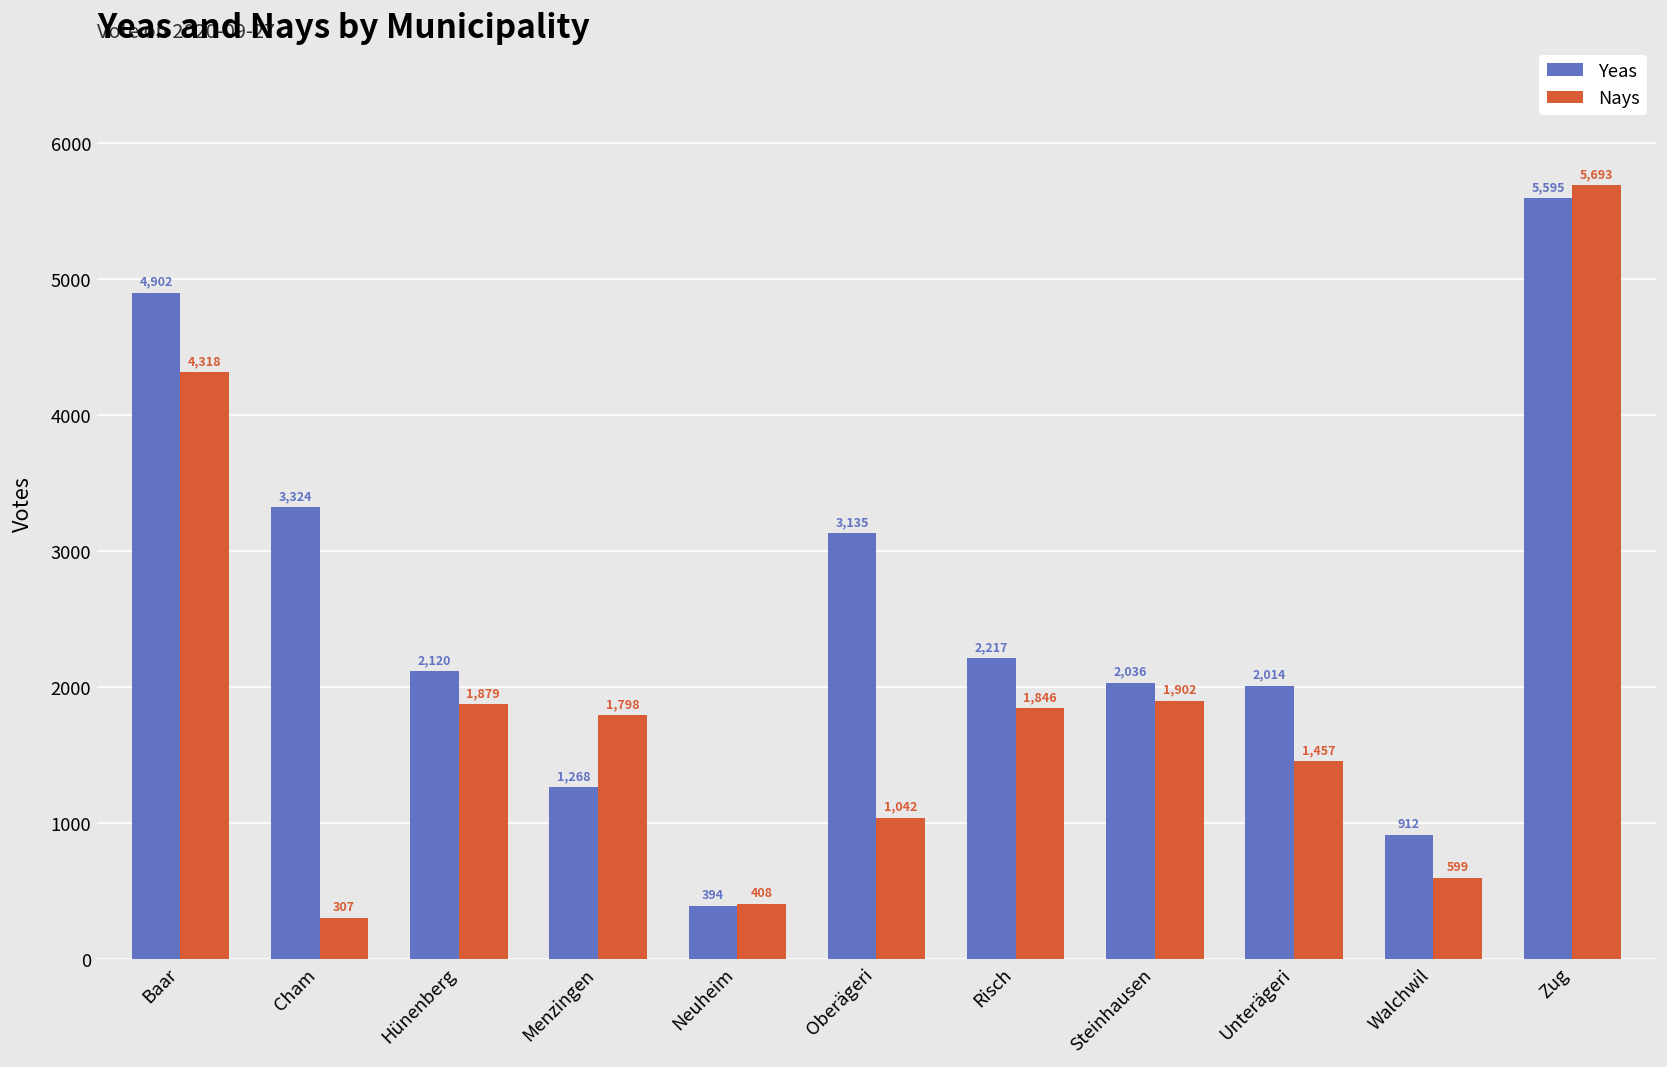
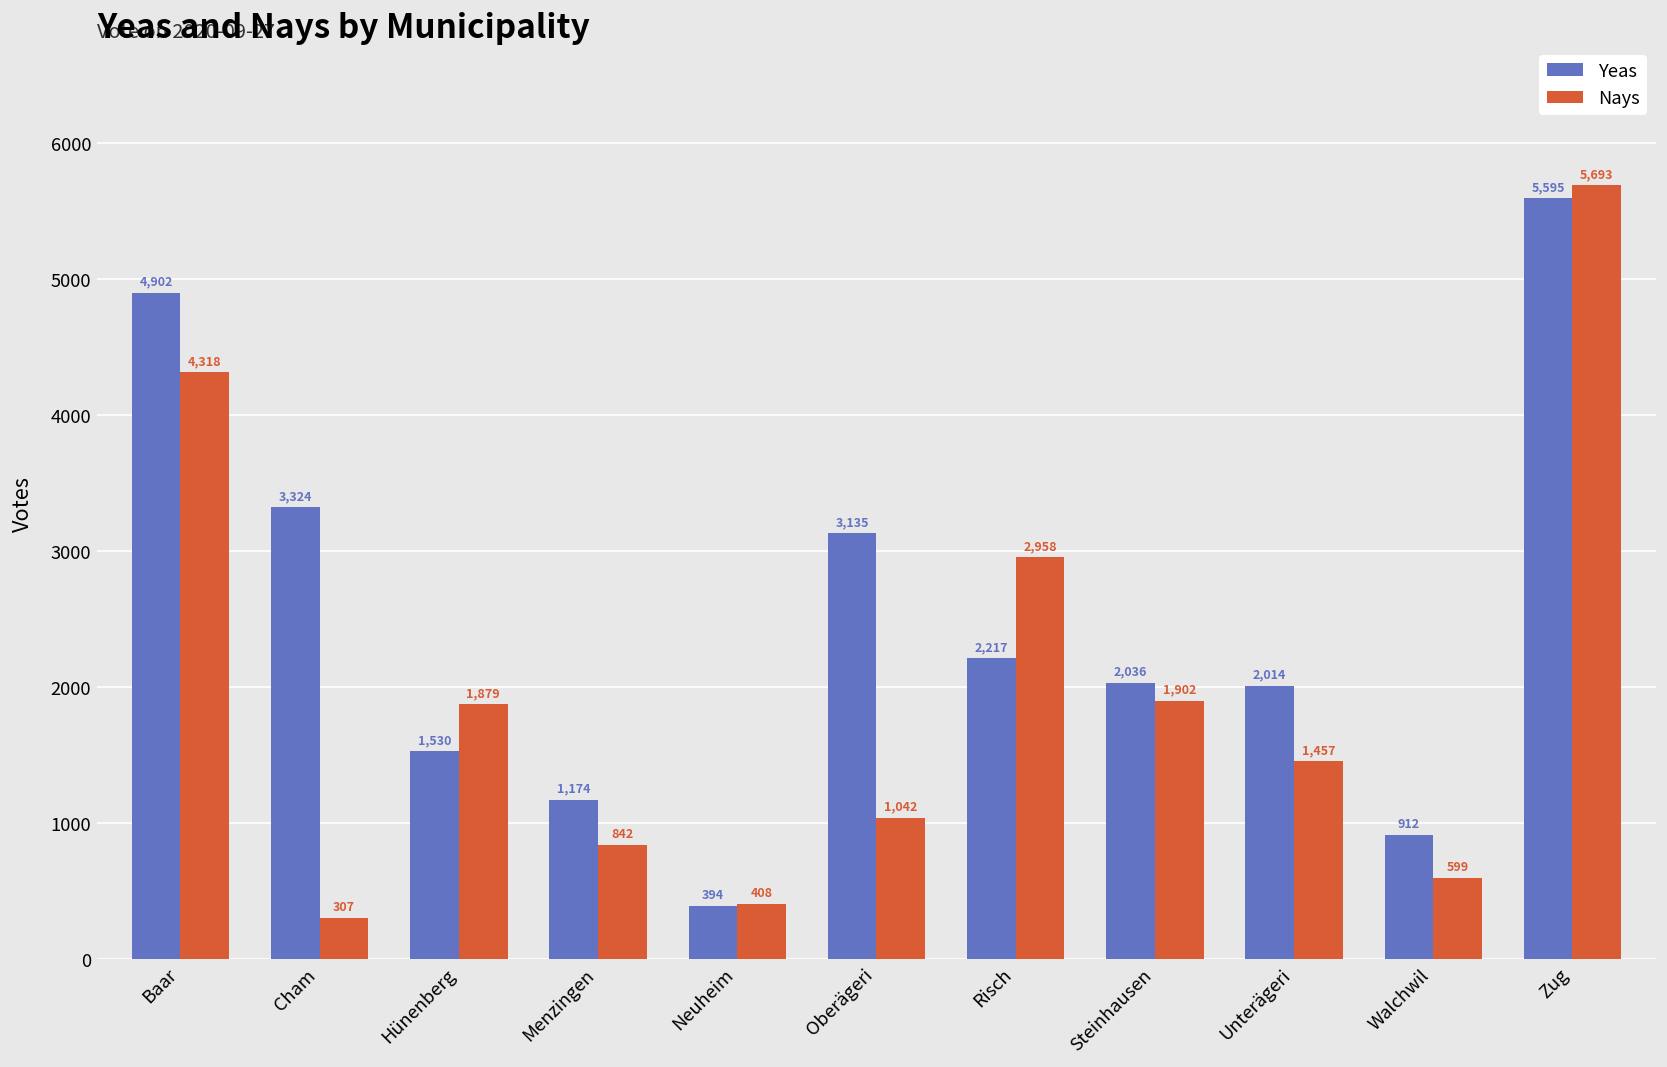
Yeas, Hünenberg: 2,120 -> 1,530
Yeas, Menzingen: 1,268 -> 1,174
Nays, Menzingen: 1,798 -> 842
Nays, Risch: 1,846 -> 2,958
